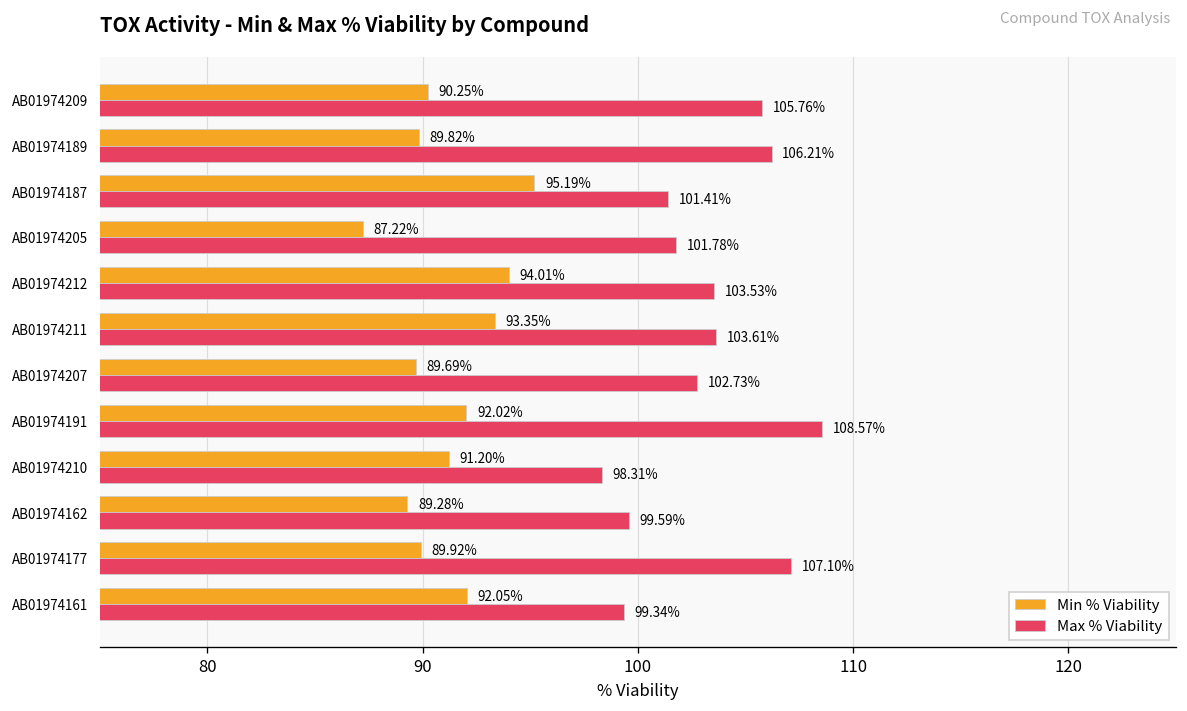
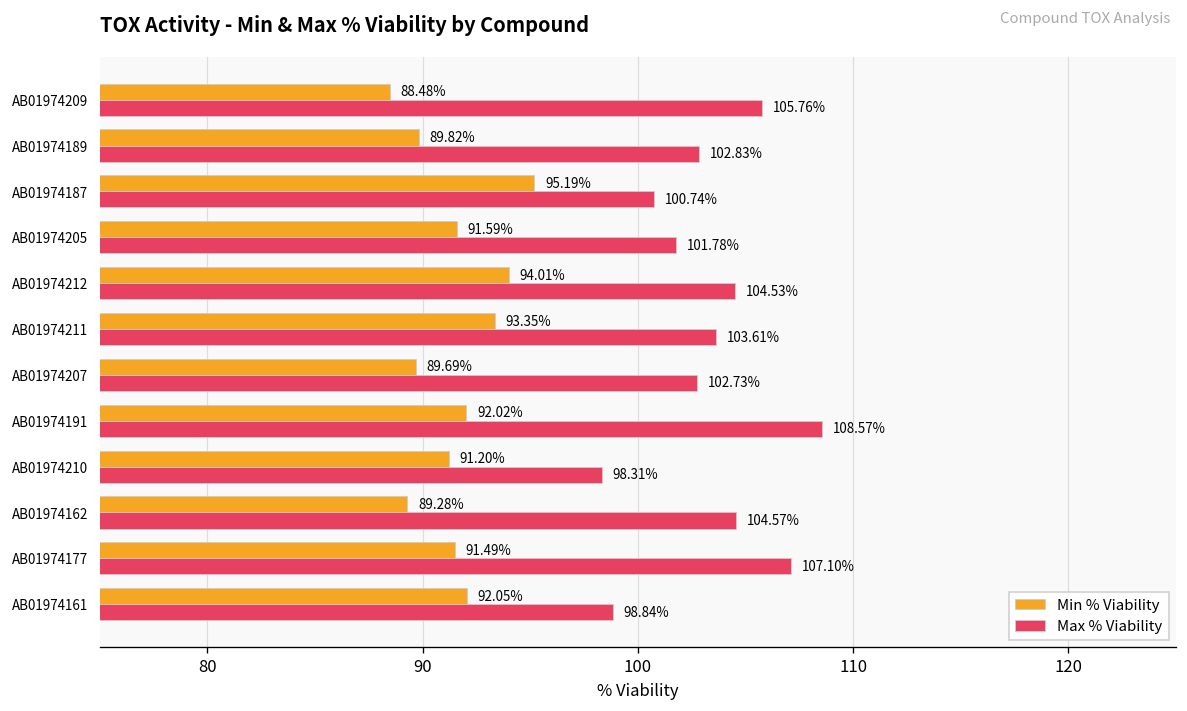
Min % Viability, AB01974209: 90.25% -> 88.48%
Max % Viability, AB01974189: 106.21% -> 102.83%
Max % Viability, AB01974187: 101.41% -> 100.74%
Min % Viability, AB01974205: 87.22% -> 91.59%
Max % Viability, AB01974212: 103.53% -> 104.53%
Max % Viability, AB01974162: 99.59% -> 104.57%
Min % Viability, AB01974177: 89.92% -> 91.49%
Max % Viability, AB01974161: 99.34% -> 98.84%
